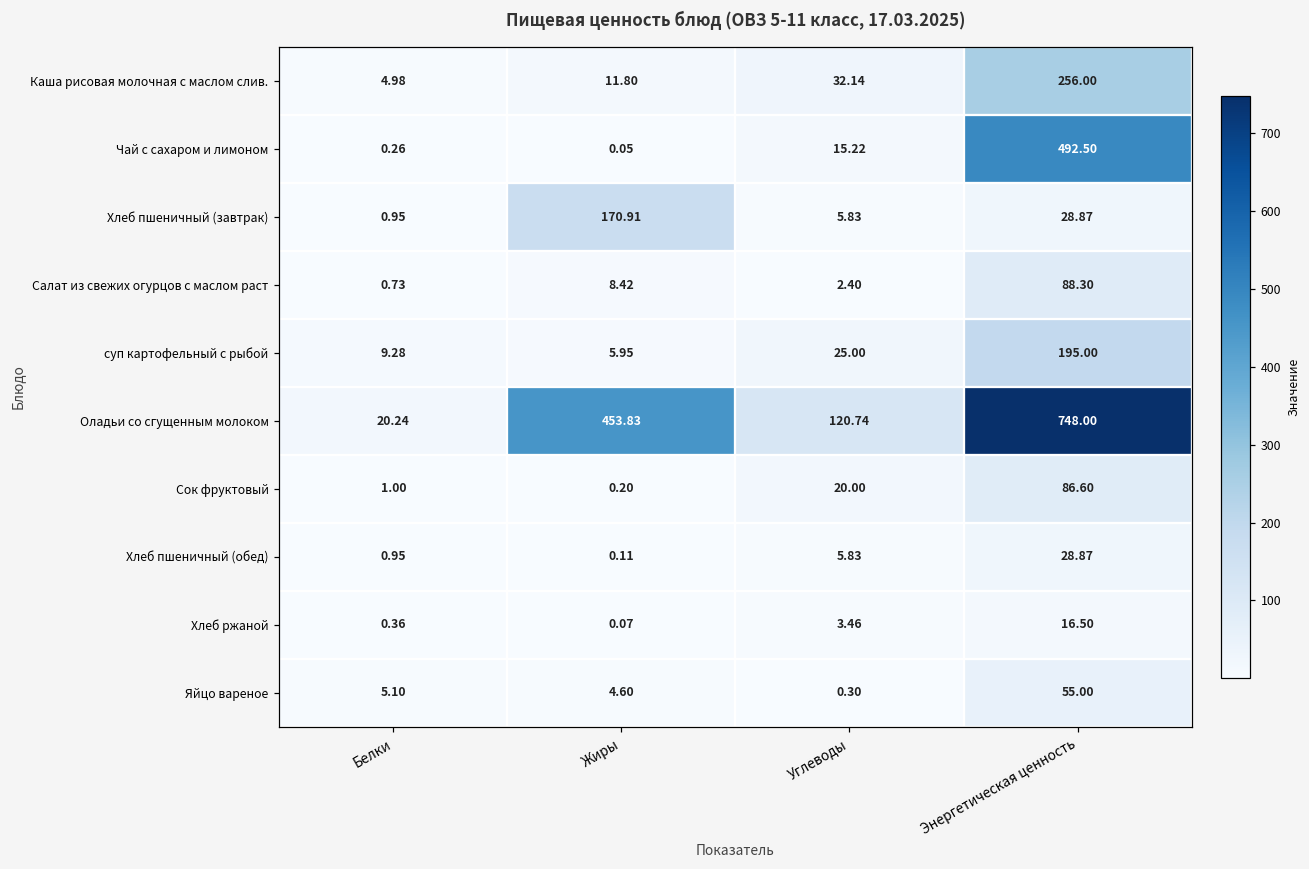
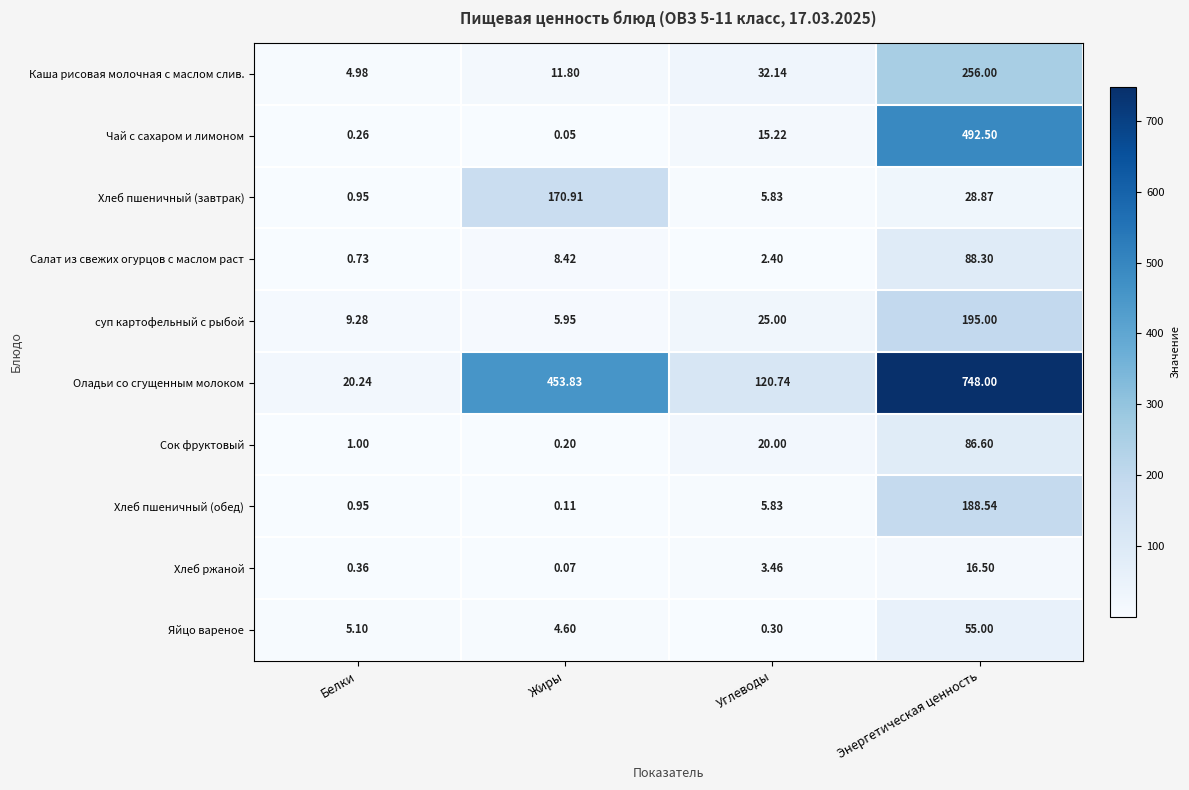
Хлеб пшеничный (обед), Энергетическая ценность: 28.87 -> 188.54
